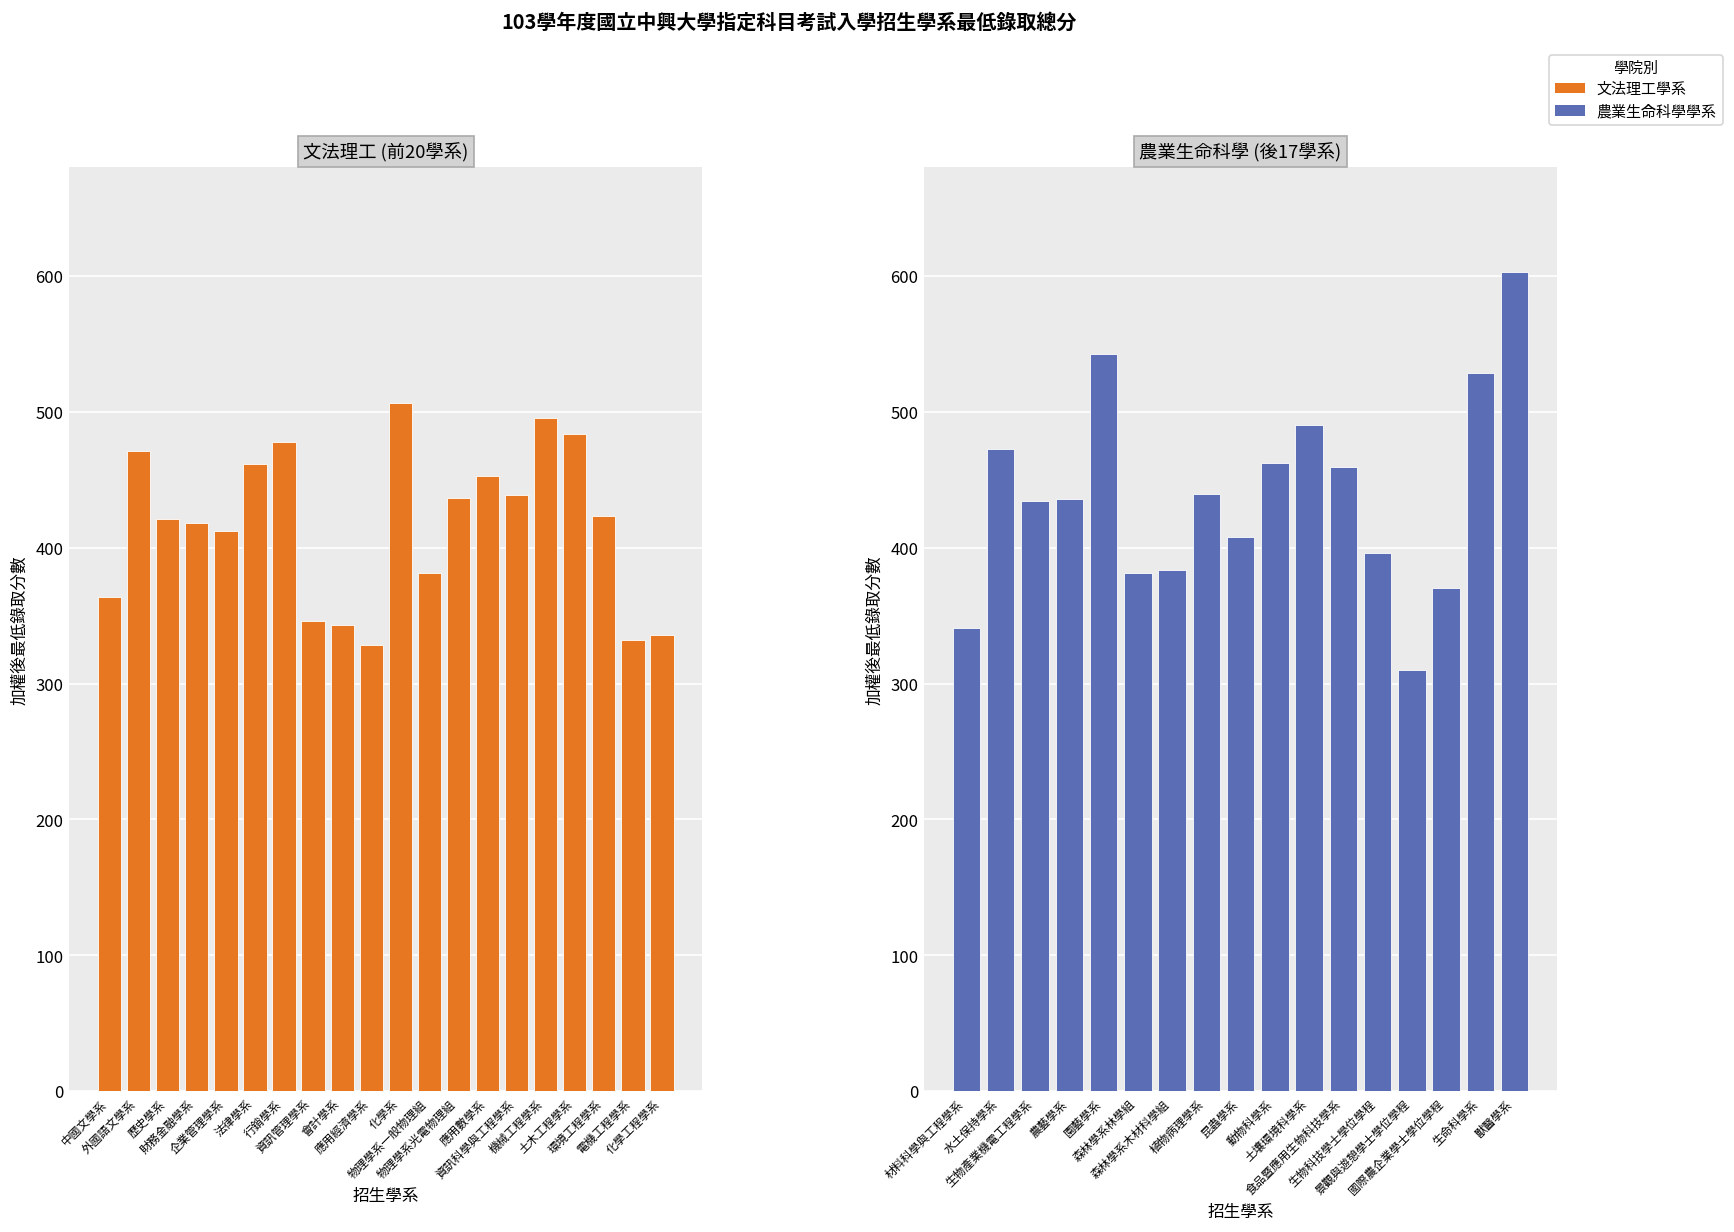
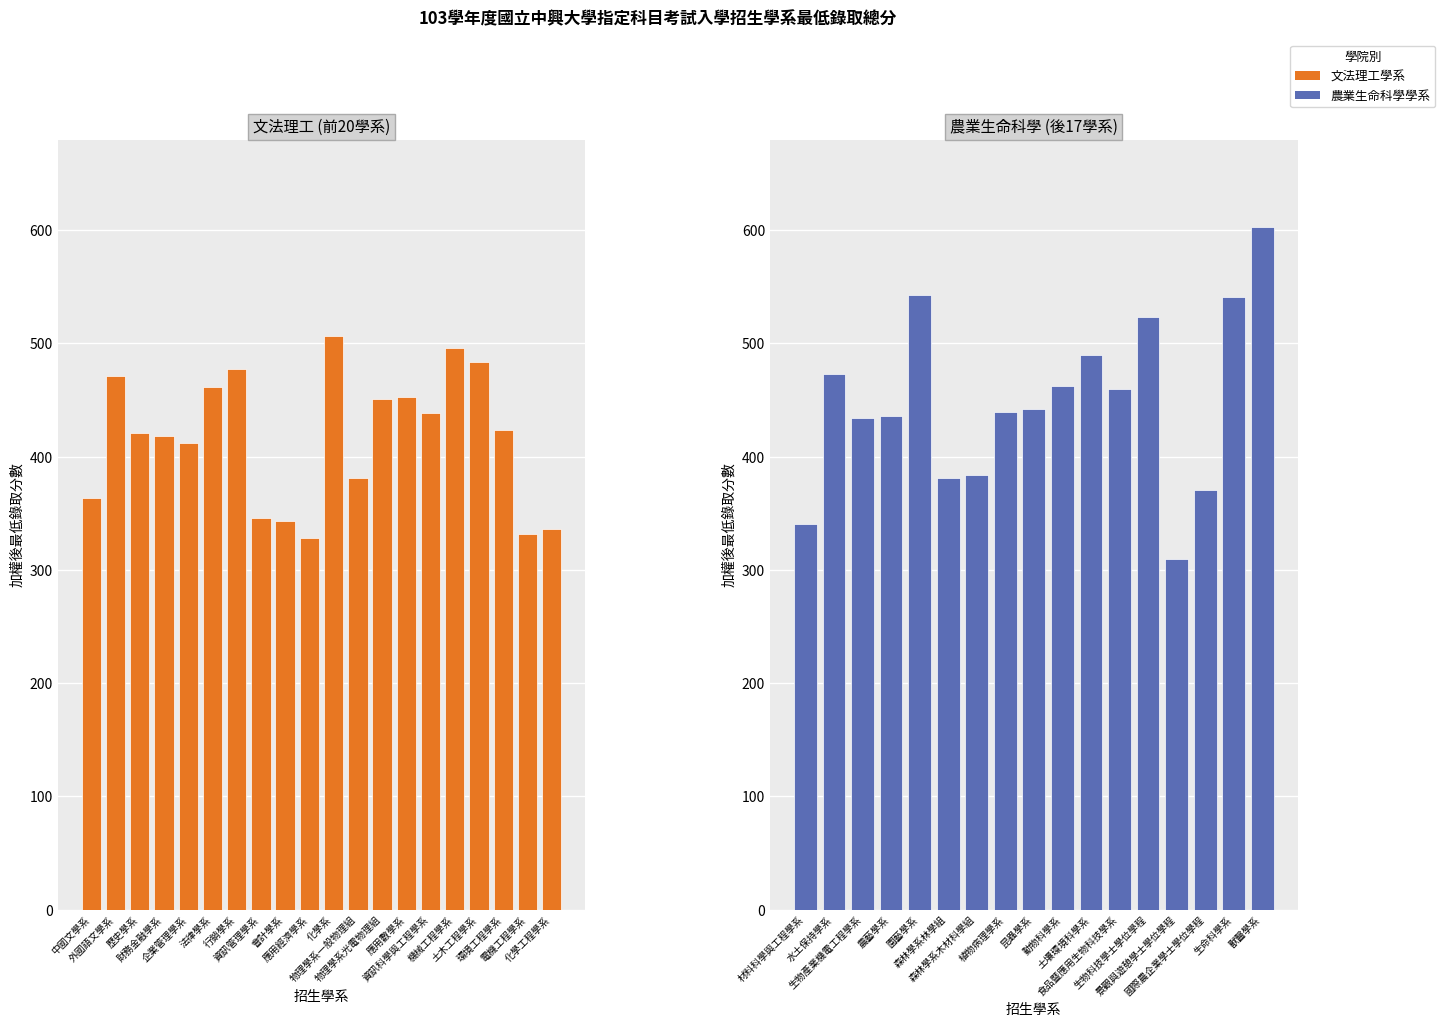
文法理工 (前20學系), 物理學系光電物理組: 437 -> 451
農業生命科學 (後17學系), 昆蟲學系: 408 -> 442
農業生命科學 (後17學系), 生物科技學士學位學程: 396 -> 523
農業生命科學 (後17學系), 生命科學系: 528 -> 541
